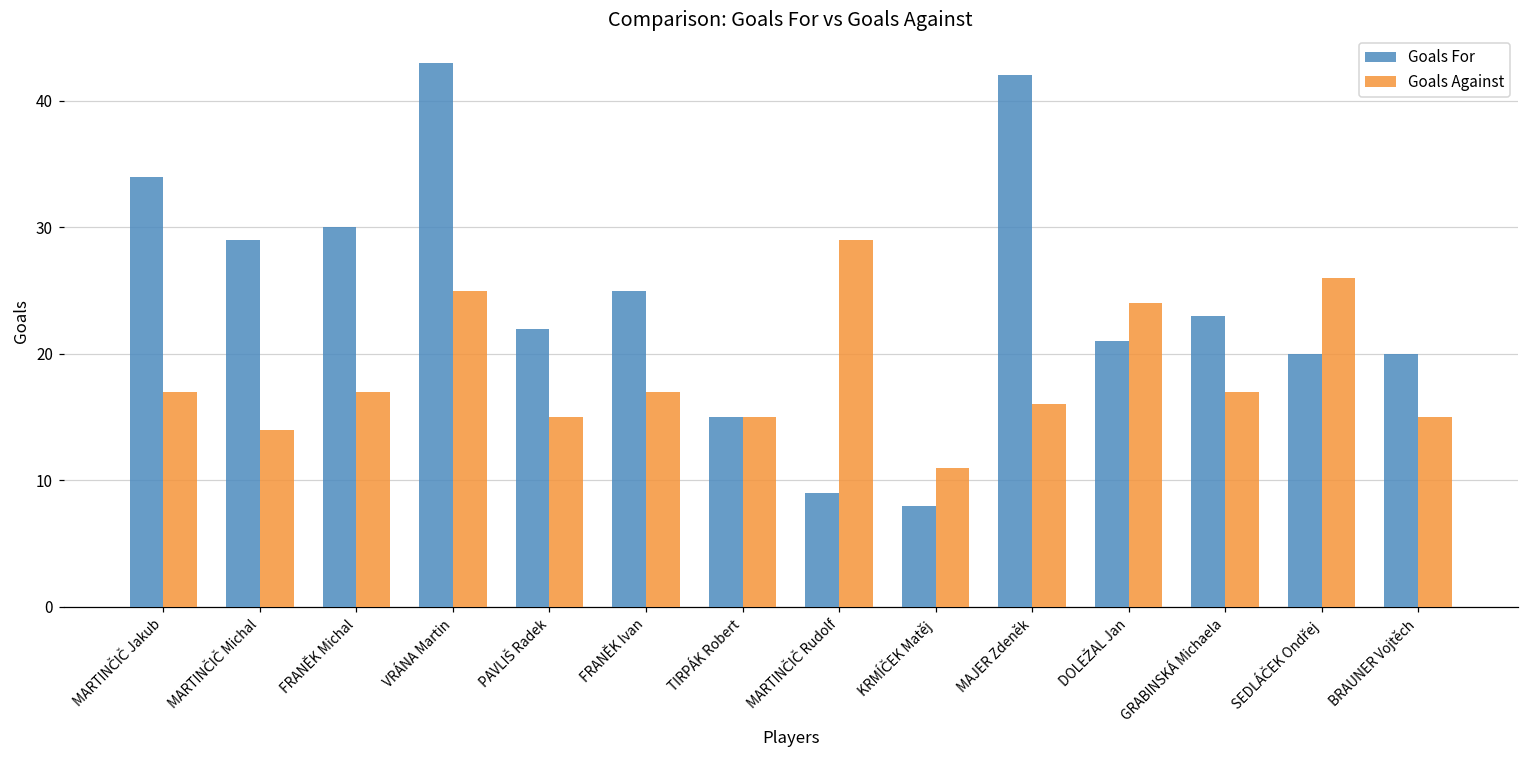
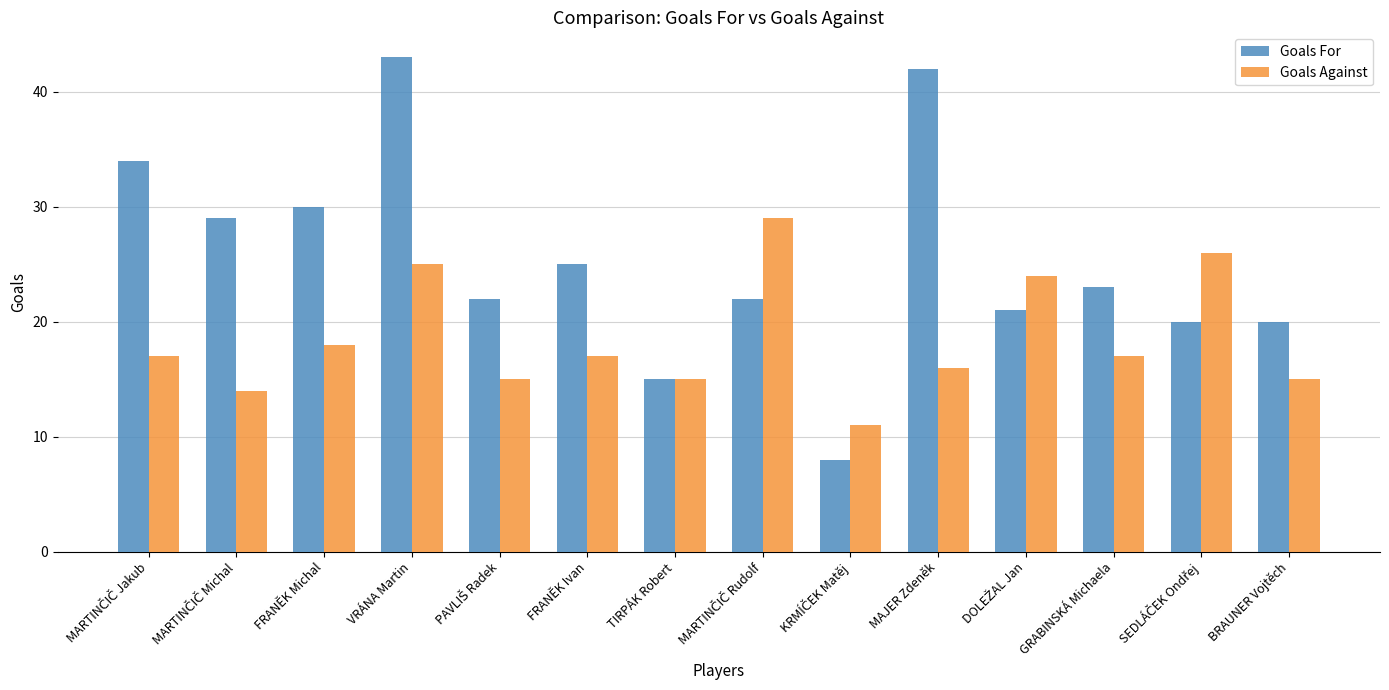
Goals Against, FRANĚK Michal: 17 -> 18
Goals For, MARTINČIČ Rudolf: 9 -> 22
